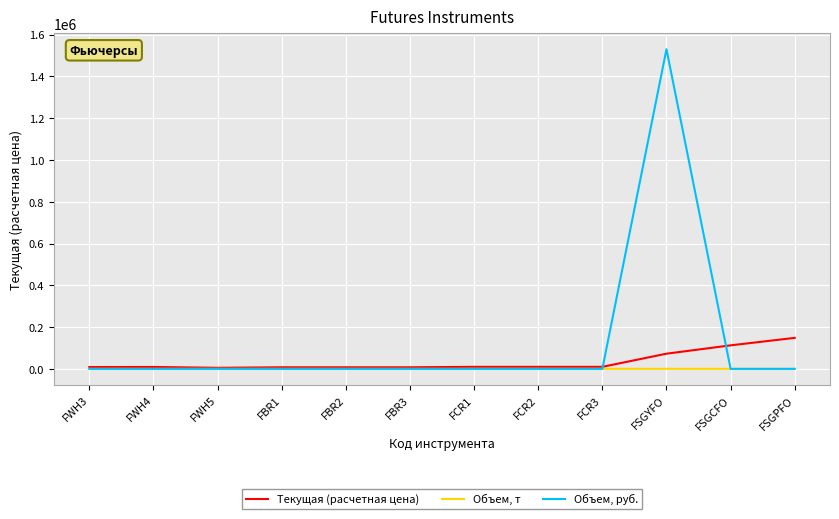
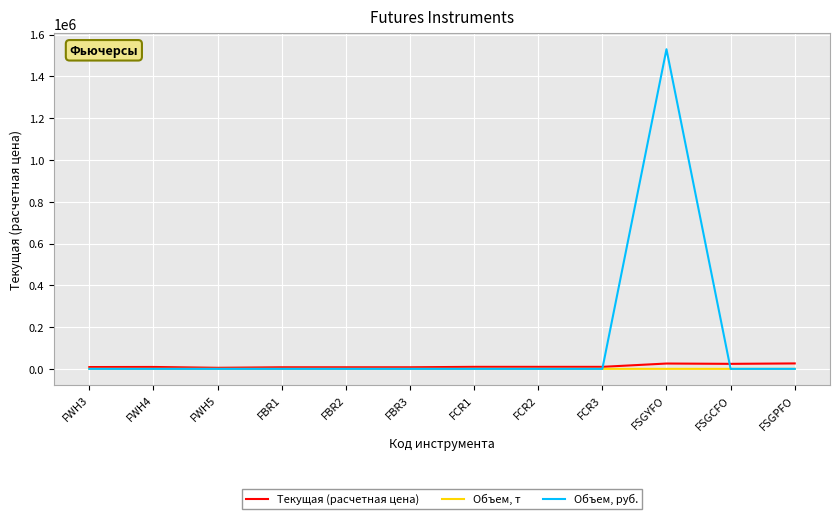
Текущая (расчетная цена), FSGYFO: 70000 -> 30000
Текущая (расчетная цена), FSGCFO: 110000 -> 20000
Текущая (расчетная цена), FSGPFO: 150000 -> 30000
